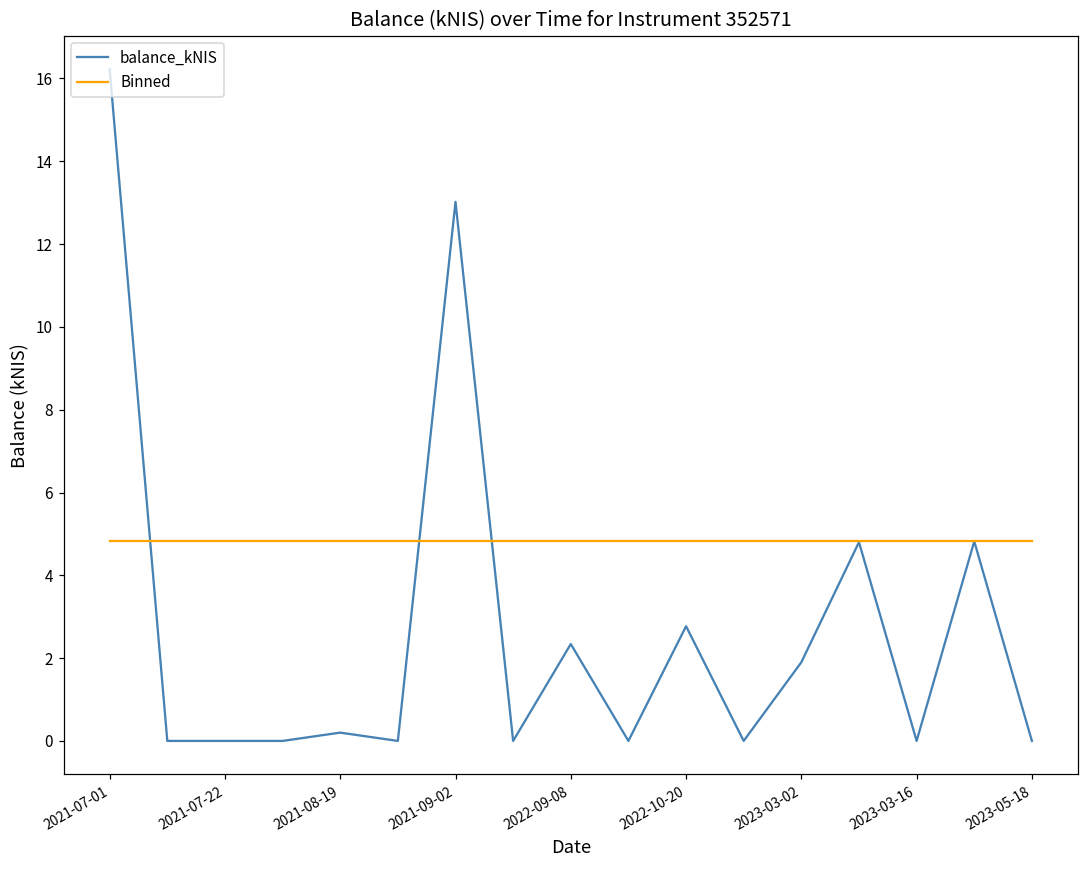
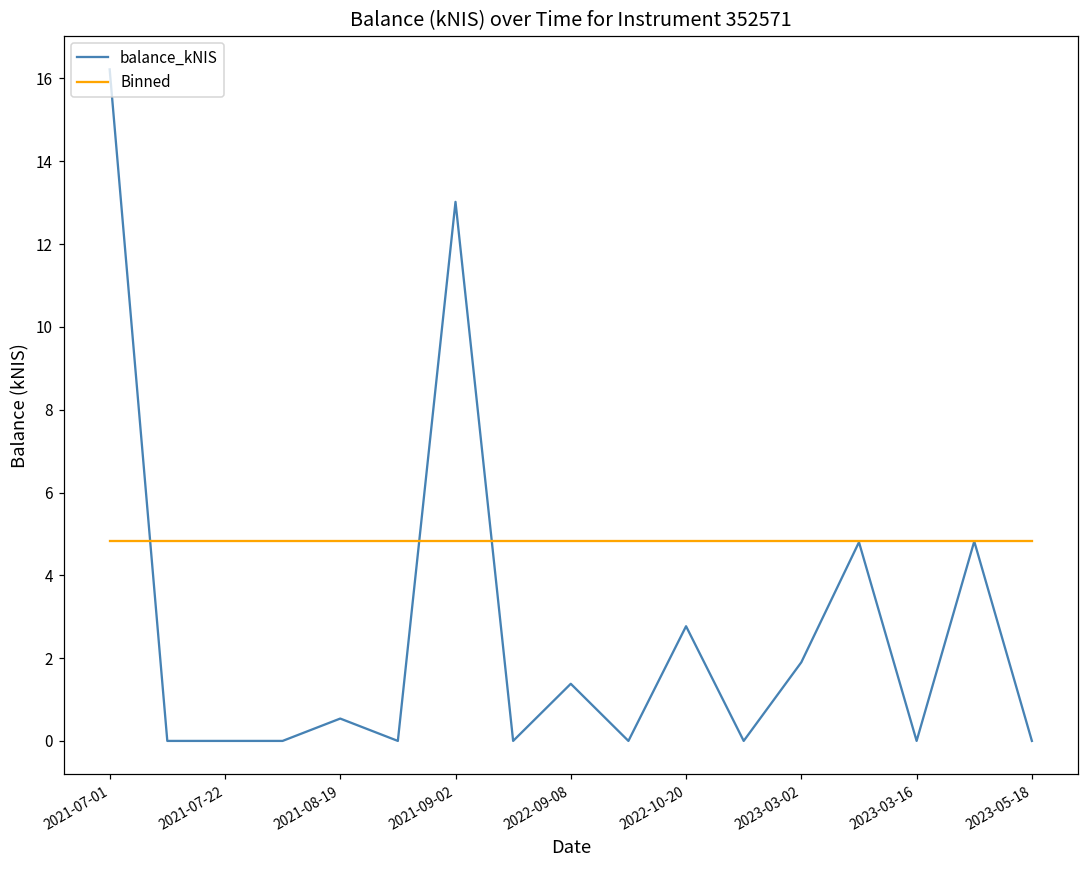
balance_kNIS, 2021-08-19: 0.2 -> 0.5
balance_kNIS, 2022-09-08: 2.3 -> 1.4
